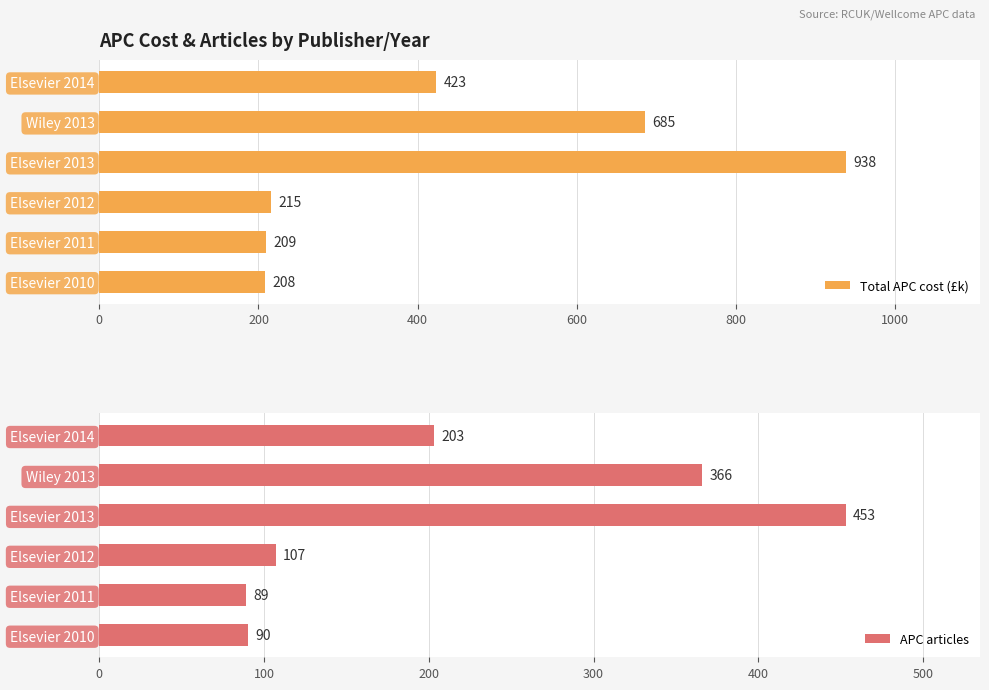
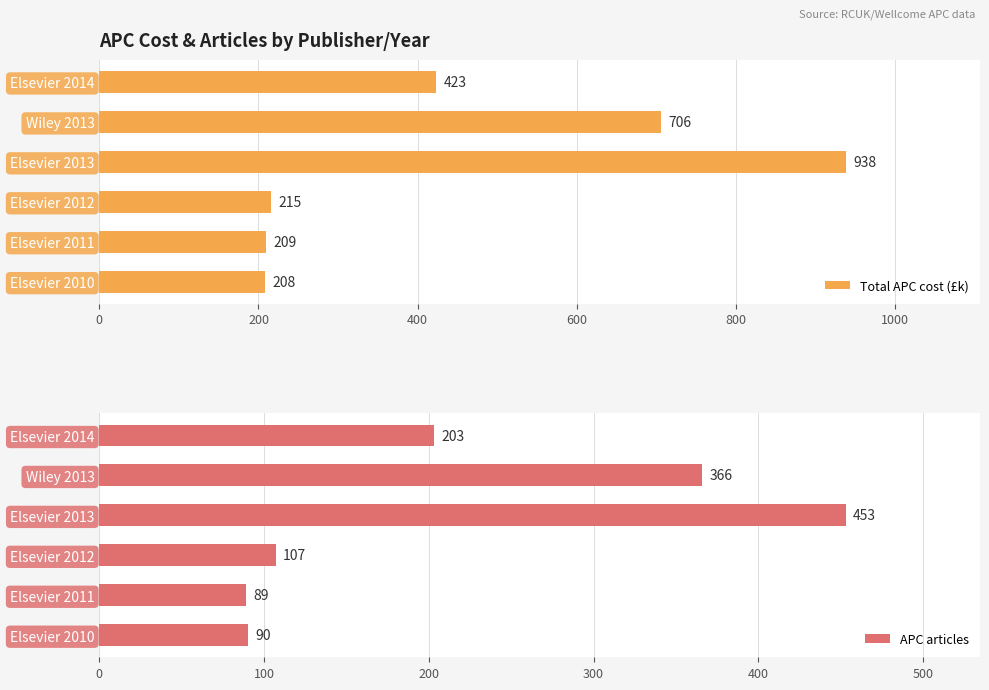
APC Cost & Articles by Publisher/Year, Wiley 2013: 685 -> 706
